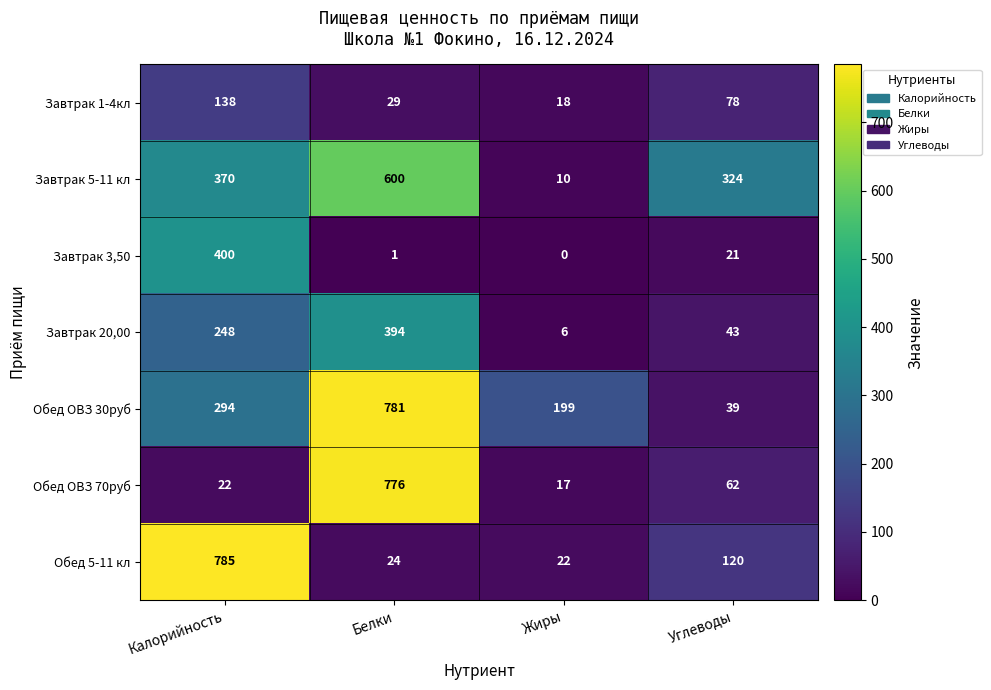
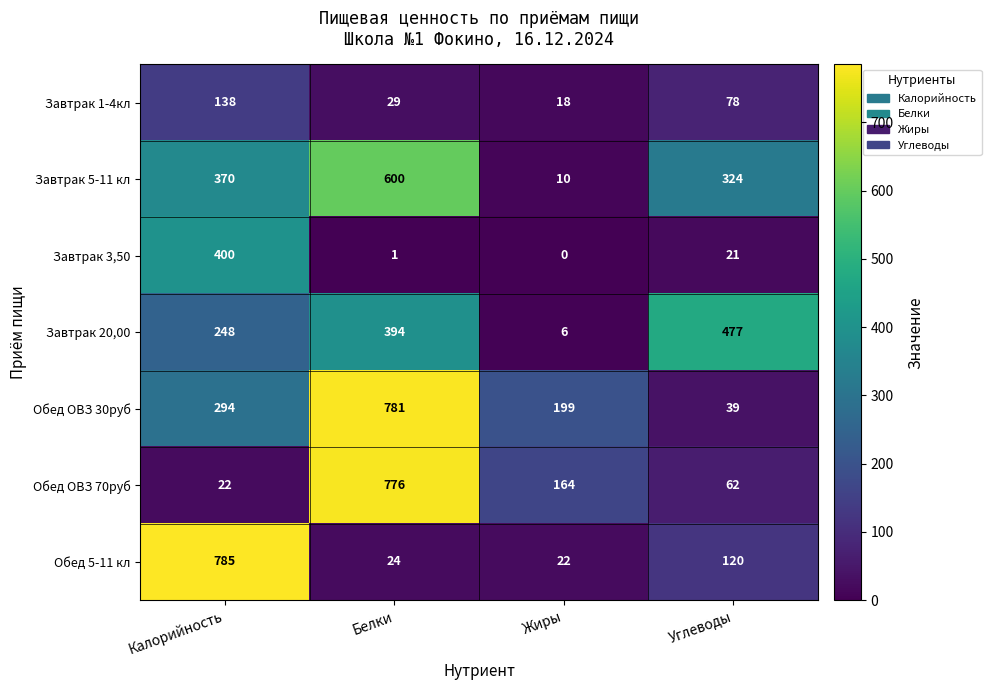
Завтрак 20,00, Углеводы: 43 -> 477
Обед ОВЗ 70руб, Жиры: 17 -> 164
